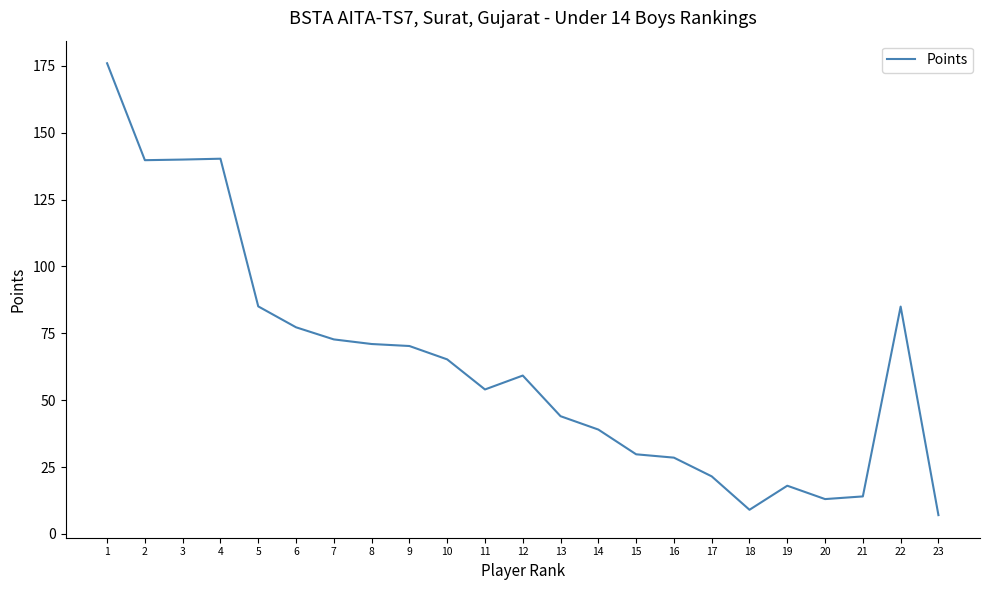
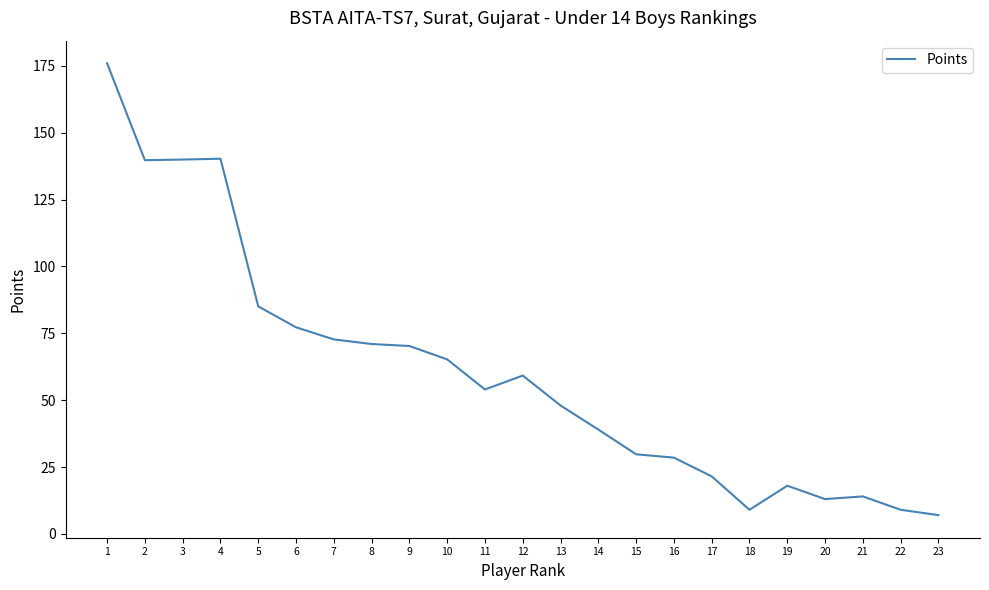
13: 44 -> 48
22: 85 -> 9
